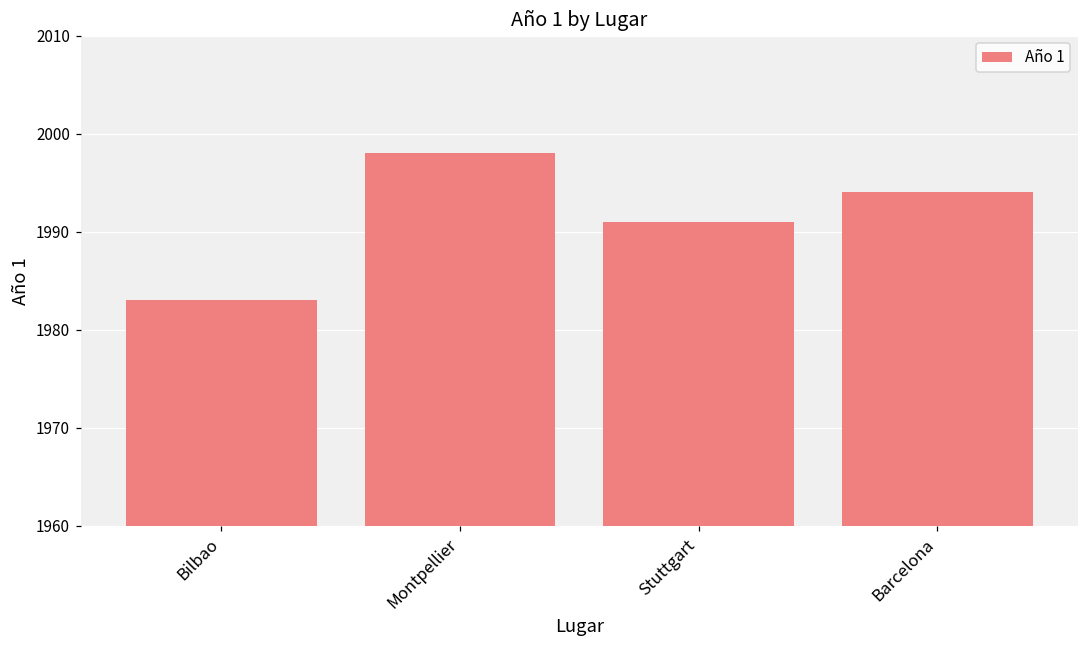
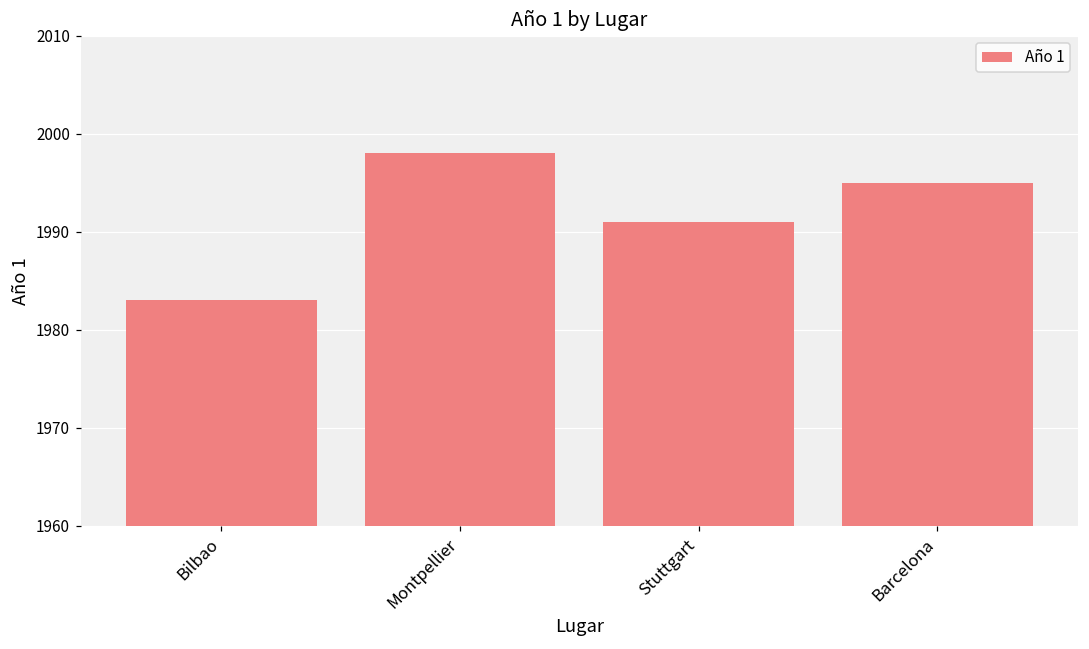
Barcelona: 1994 -> 1995
